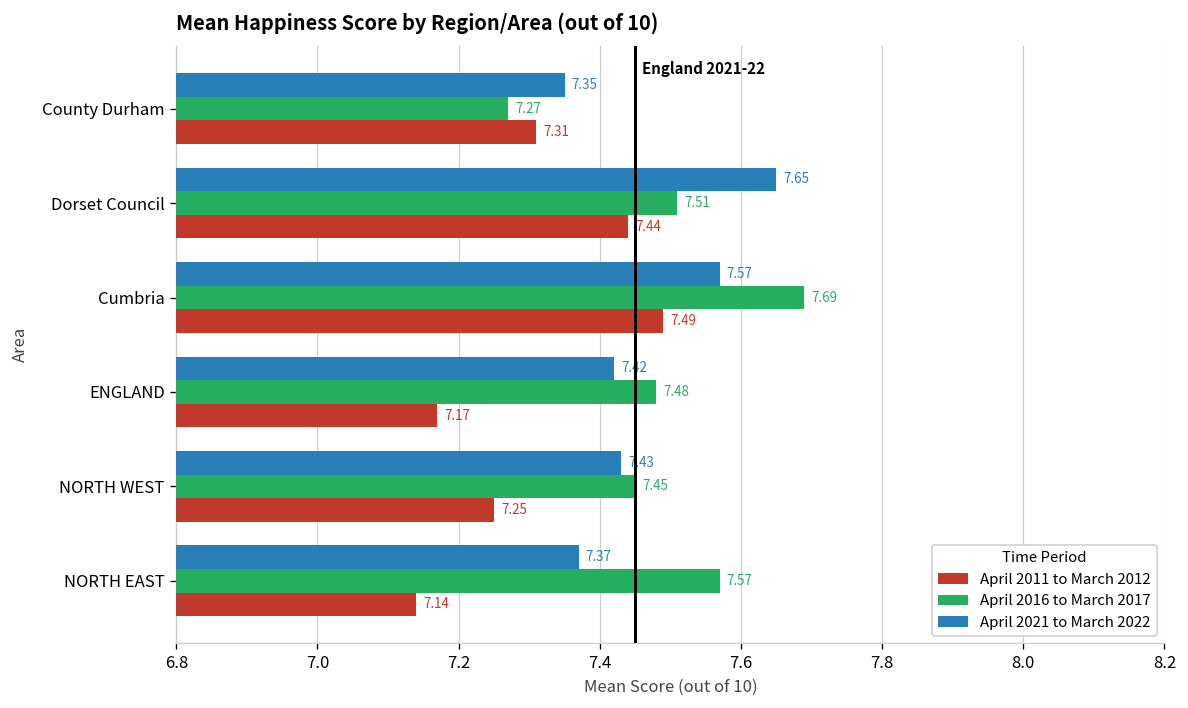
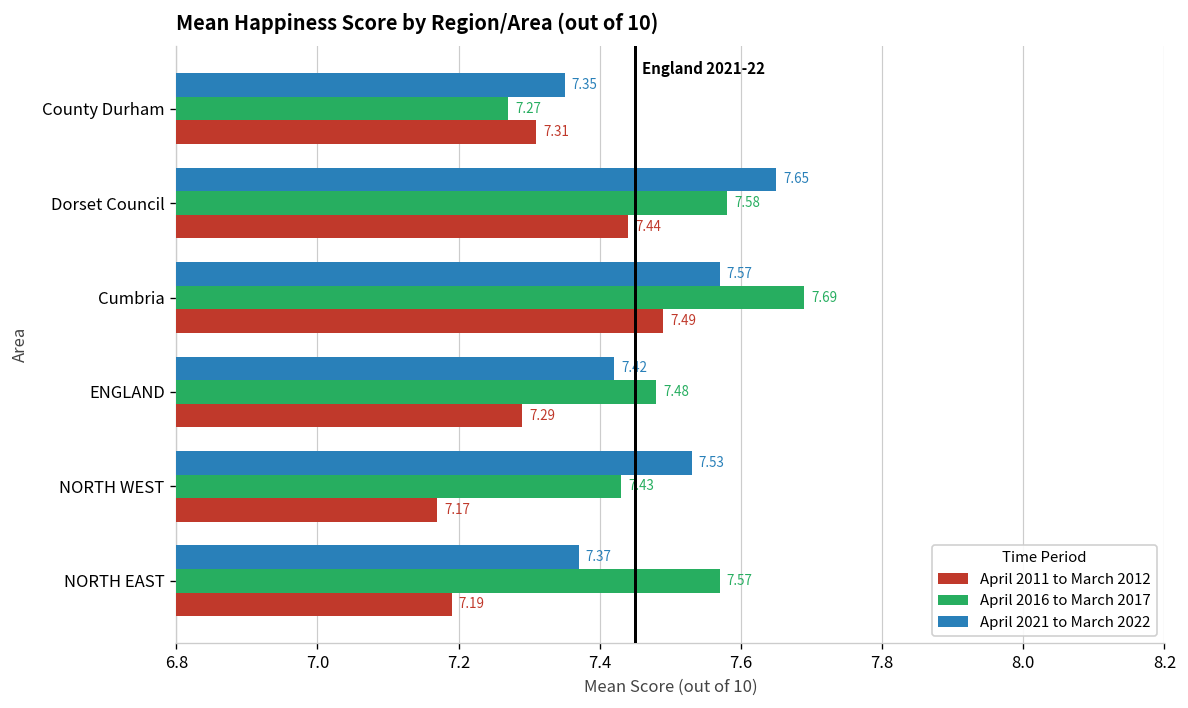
April 2016 to March 2017, Dorset Council: 7.51 -> 7.58
April 2011 to March 2012, ENGLAND: 7.17 -> 7.29
April 2021 to March 2022, NORTH WEST: 7.43 -> 7.53
April 2016 to March 2017, NORTH WEST: 7.45 -> 7.43
April 2011 to March 2012, NORTH WEST: 7.25 -> 7.17
April 2011 to March 2012, NORTH EAST: 7.14 -> 7.19
